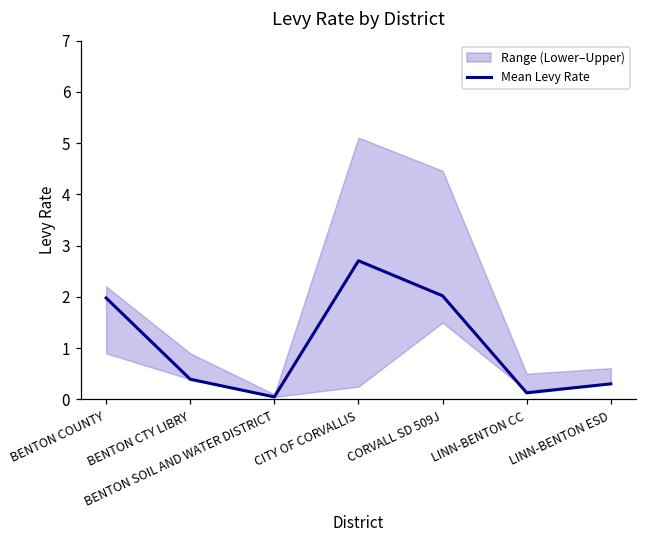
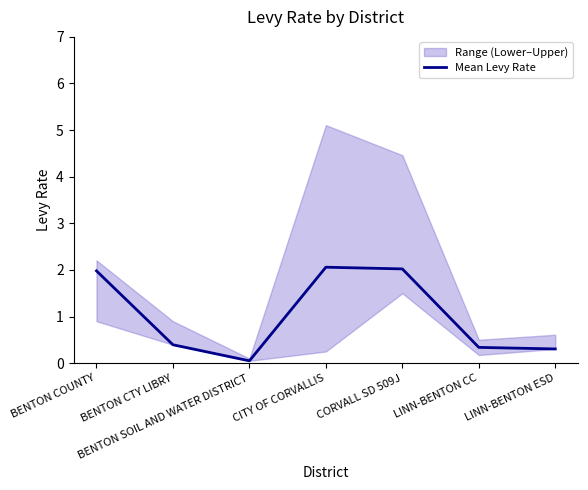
Mean Levy Rate, CITY OF CORVALLIS: 2.7 -> 2.1
Mean Levy Rate, LINN-BENTON CC: 0.1 -> 0.3
